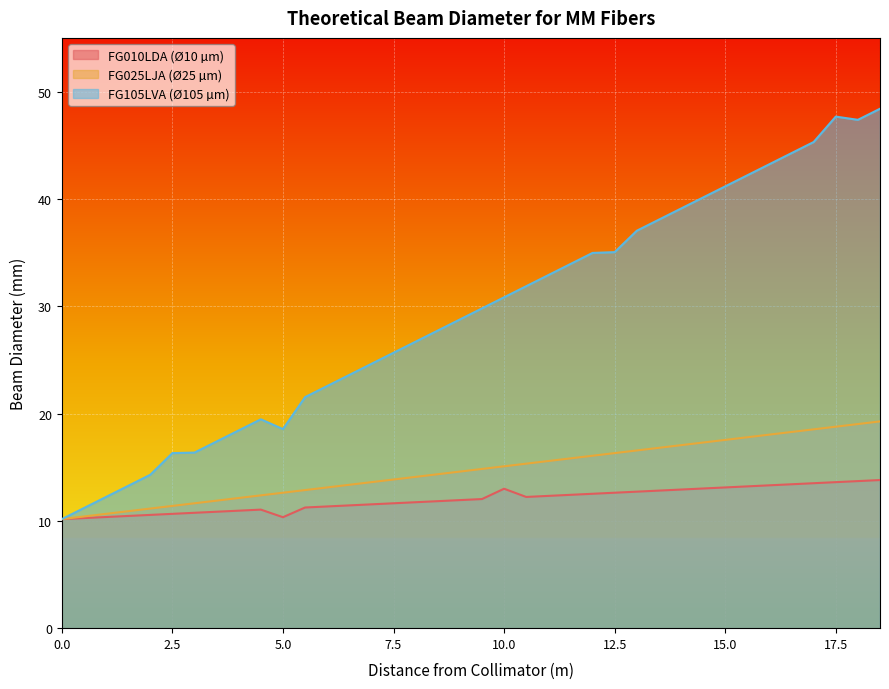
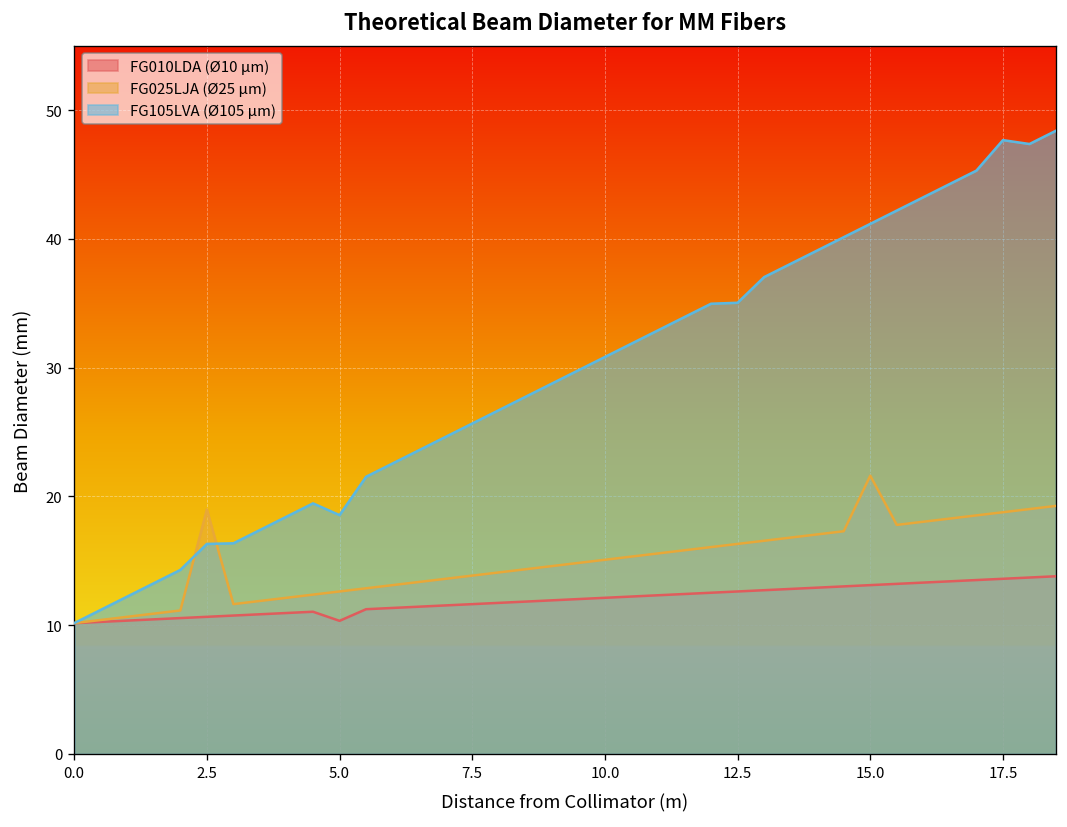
FG025LJA (Ø25 µm), 2.5: 11.4 -> 19.0
FG010LDA (Ø10 µm), 10.0: 13.0 -> 12.1
FG025LJA (Ø25 µm), 15.0: 17.5 -> 21.6
